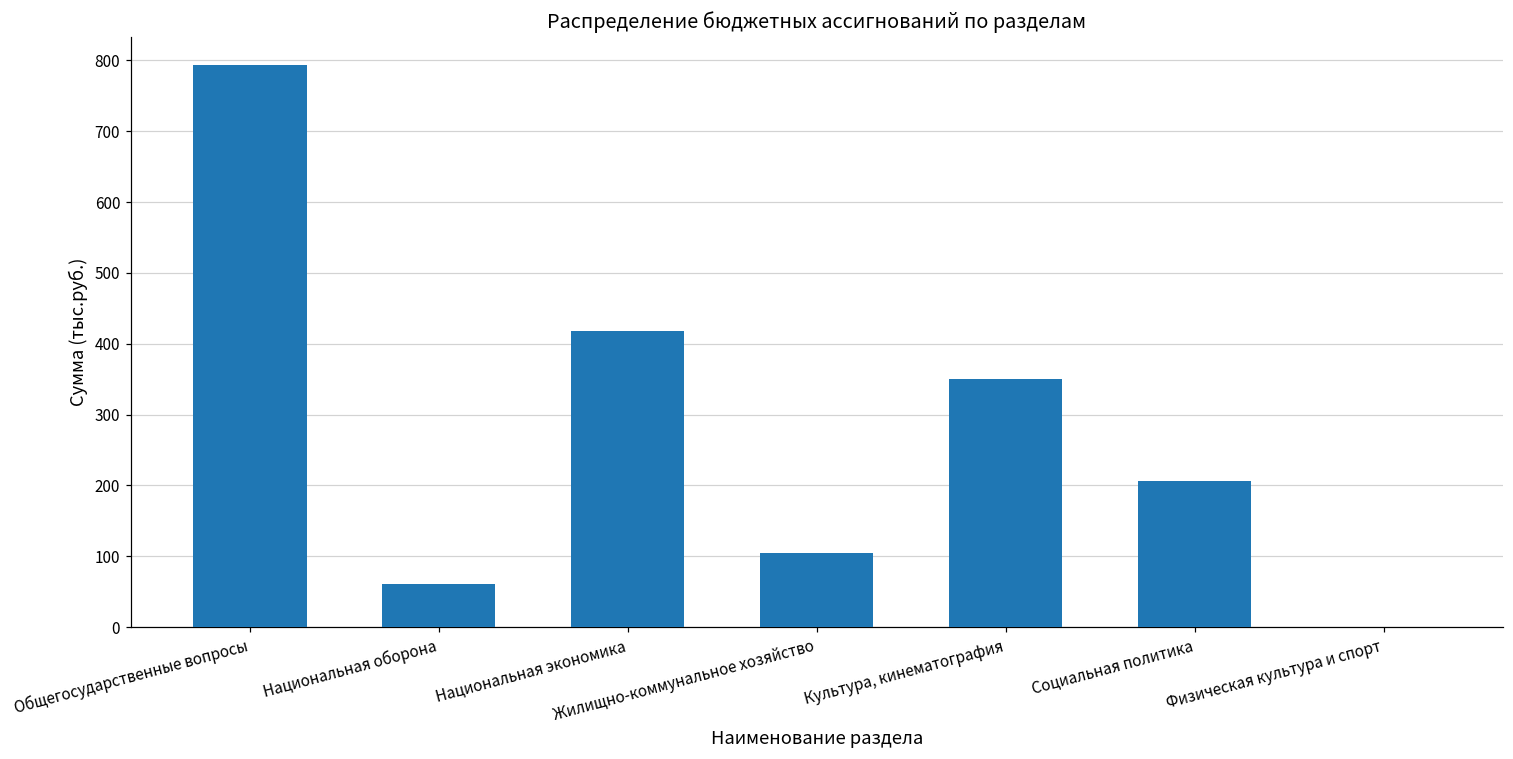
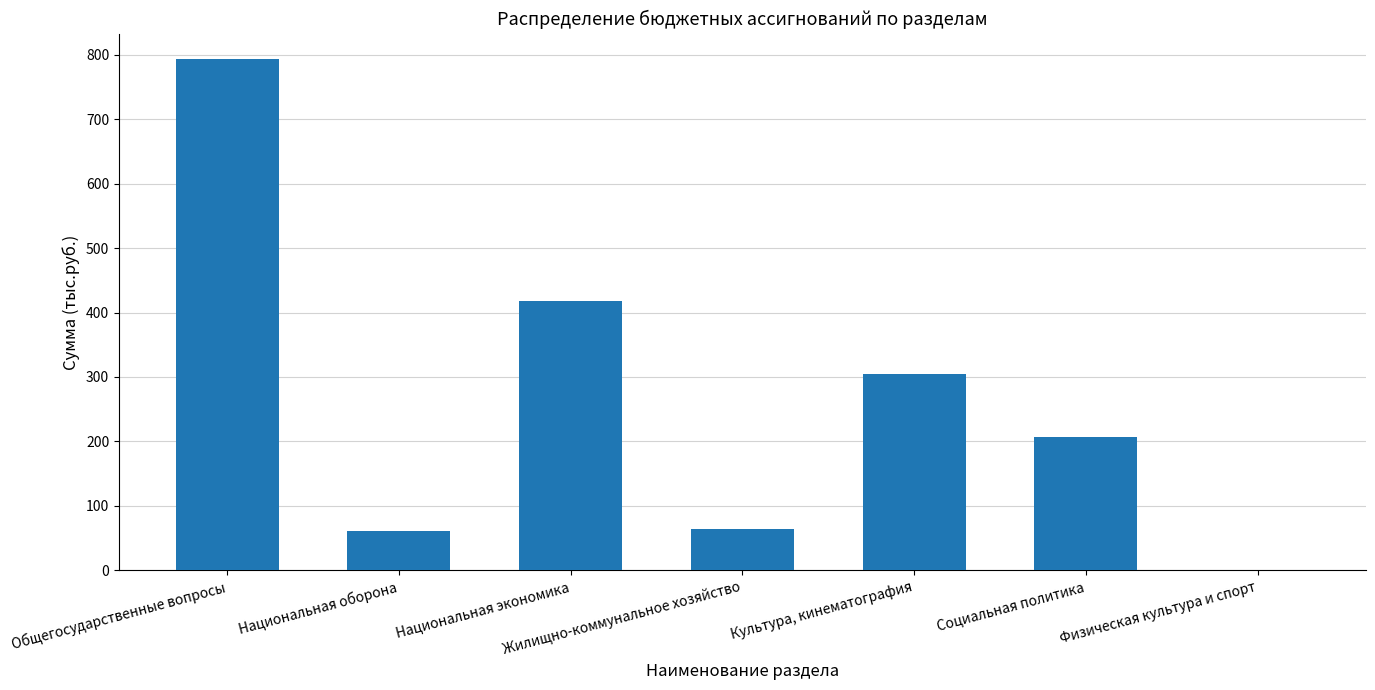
Жилищно-коммунальное хозяйство: 100 -> 60
Культура, кинематография: 350 -> 300
